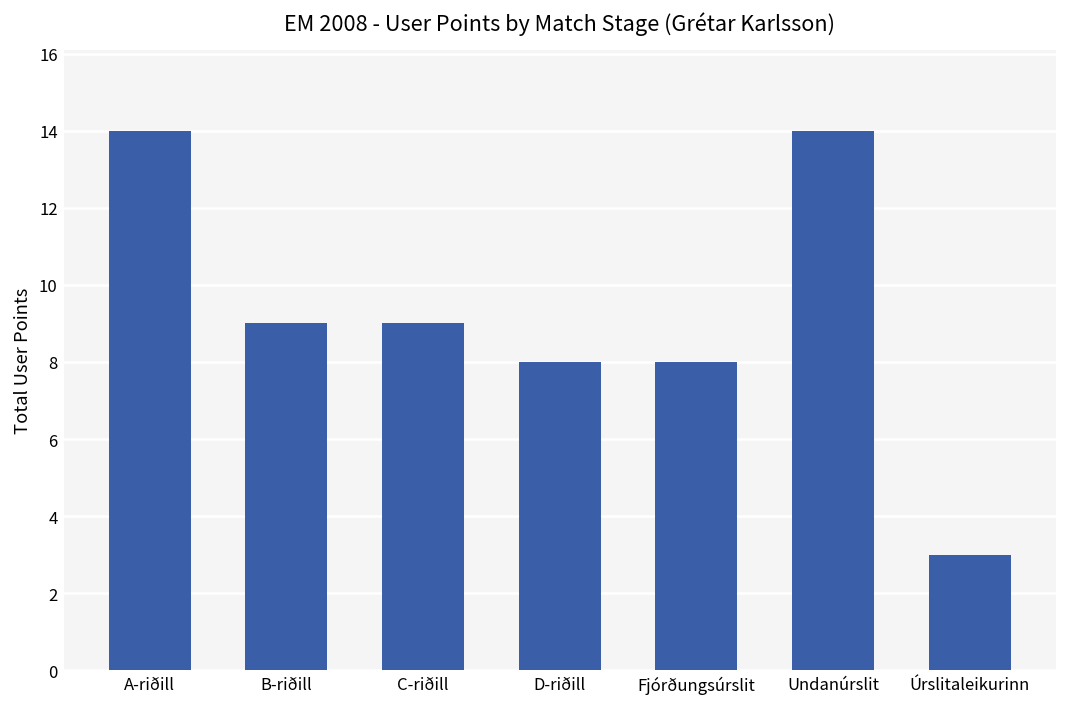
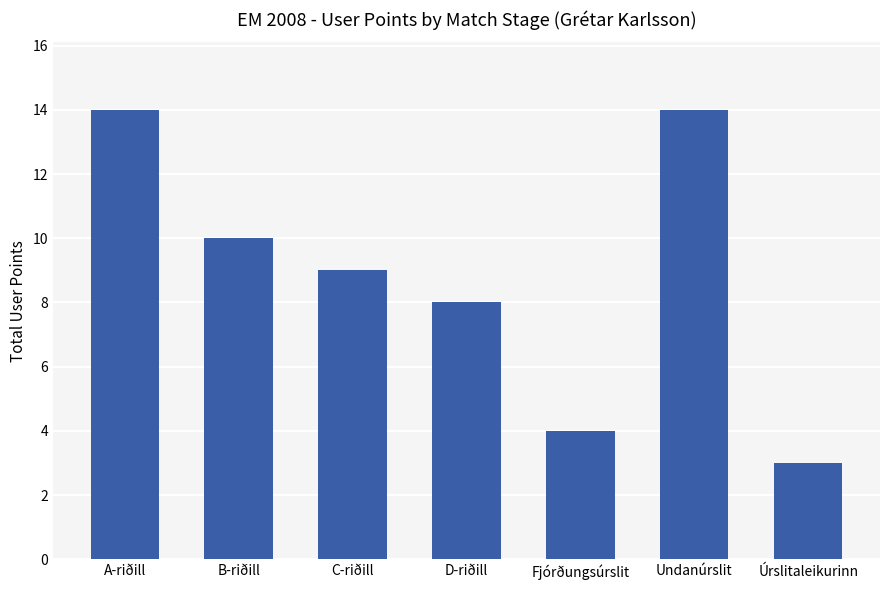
B-riðill: 9 -> 10
Fjórðungsúrslit: 8 -> 4
